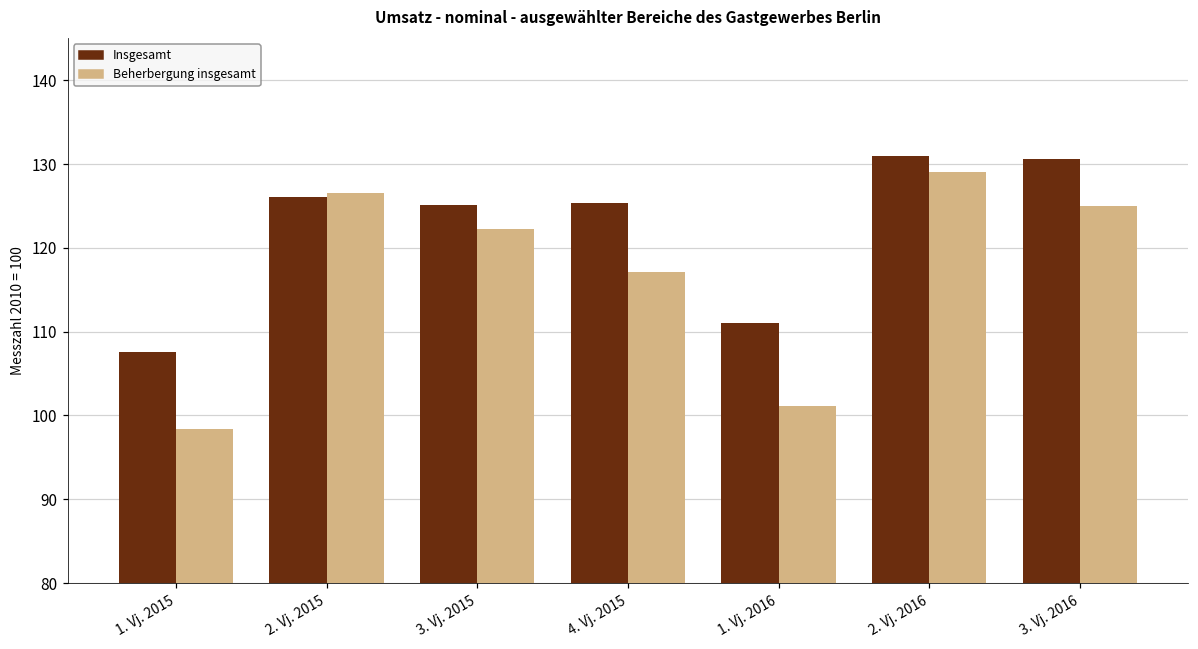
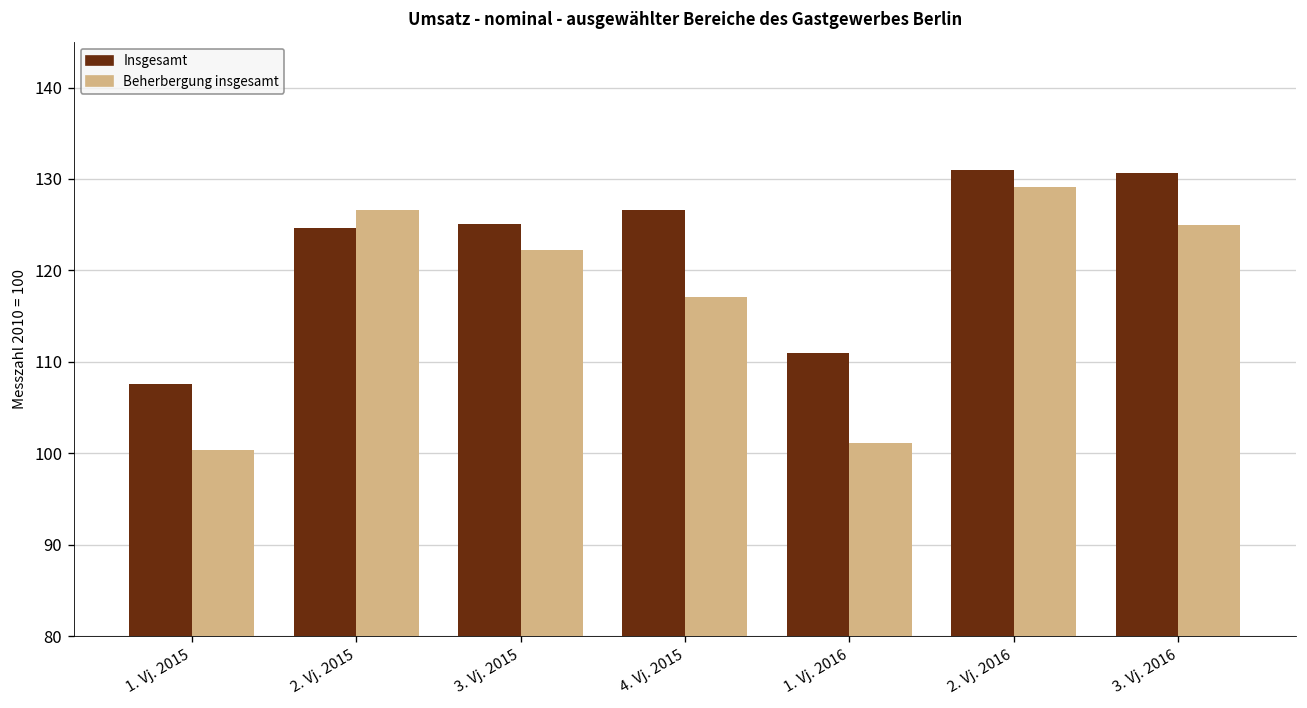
Beherbergung insgesamt, 1. Vj. 2015: 98 -> 100
Insgesamt, 2. Vj. 2015: 126 -> 125
Insgesamt, 4. Vj. 2015: 125 -> 127
